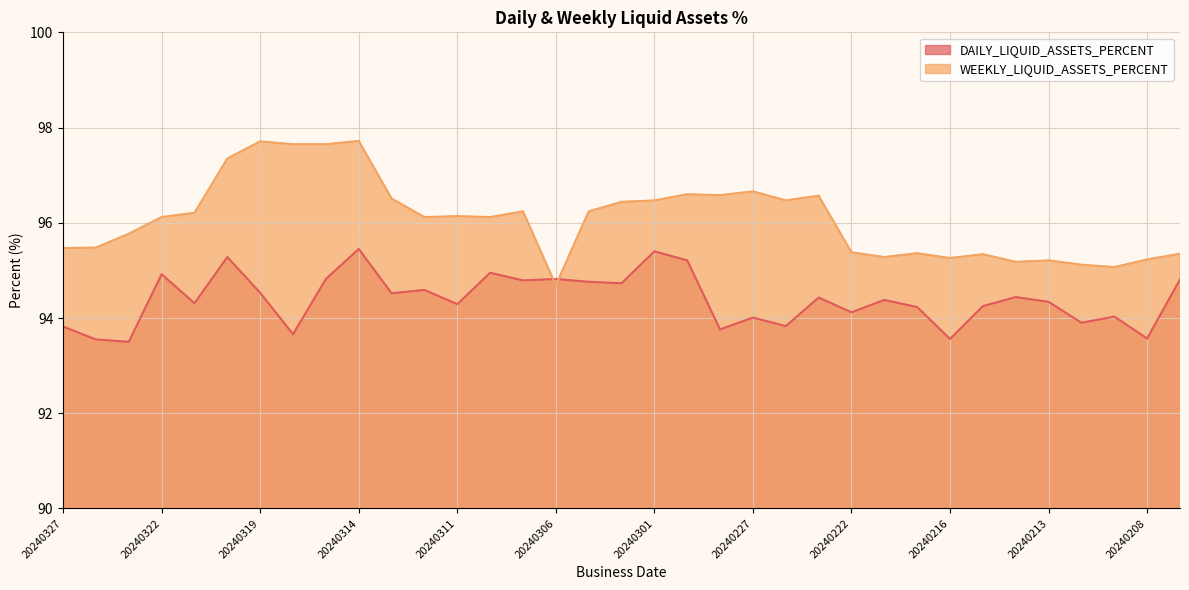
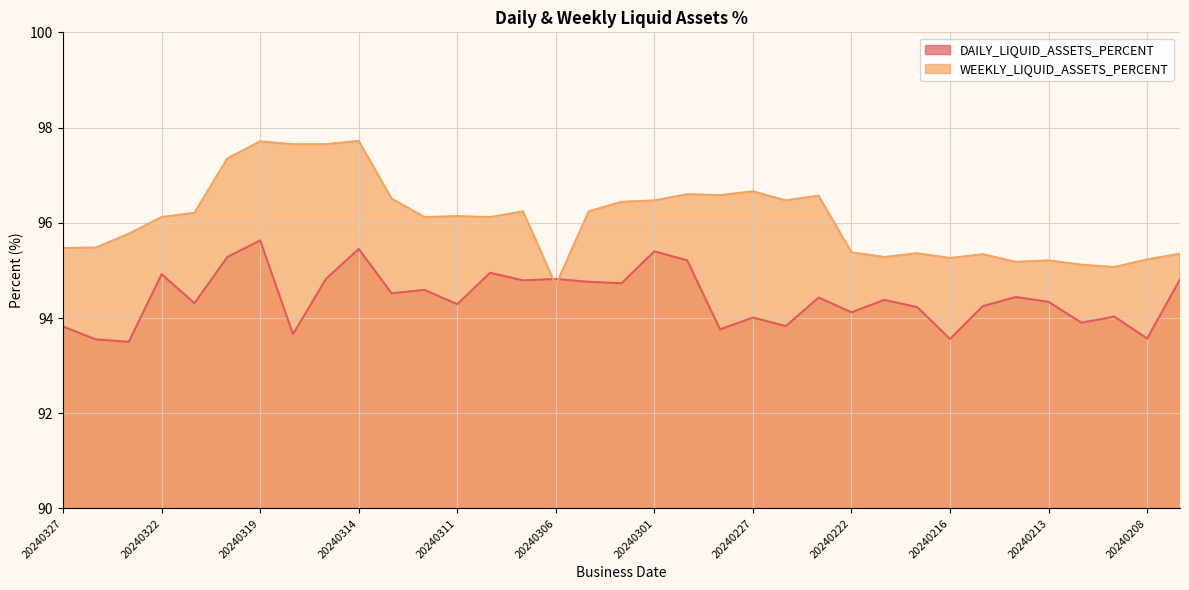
DAILY_LIQUID_ASSETS_PERCENT, 20240319: 94.5 -> 95.6
